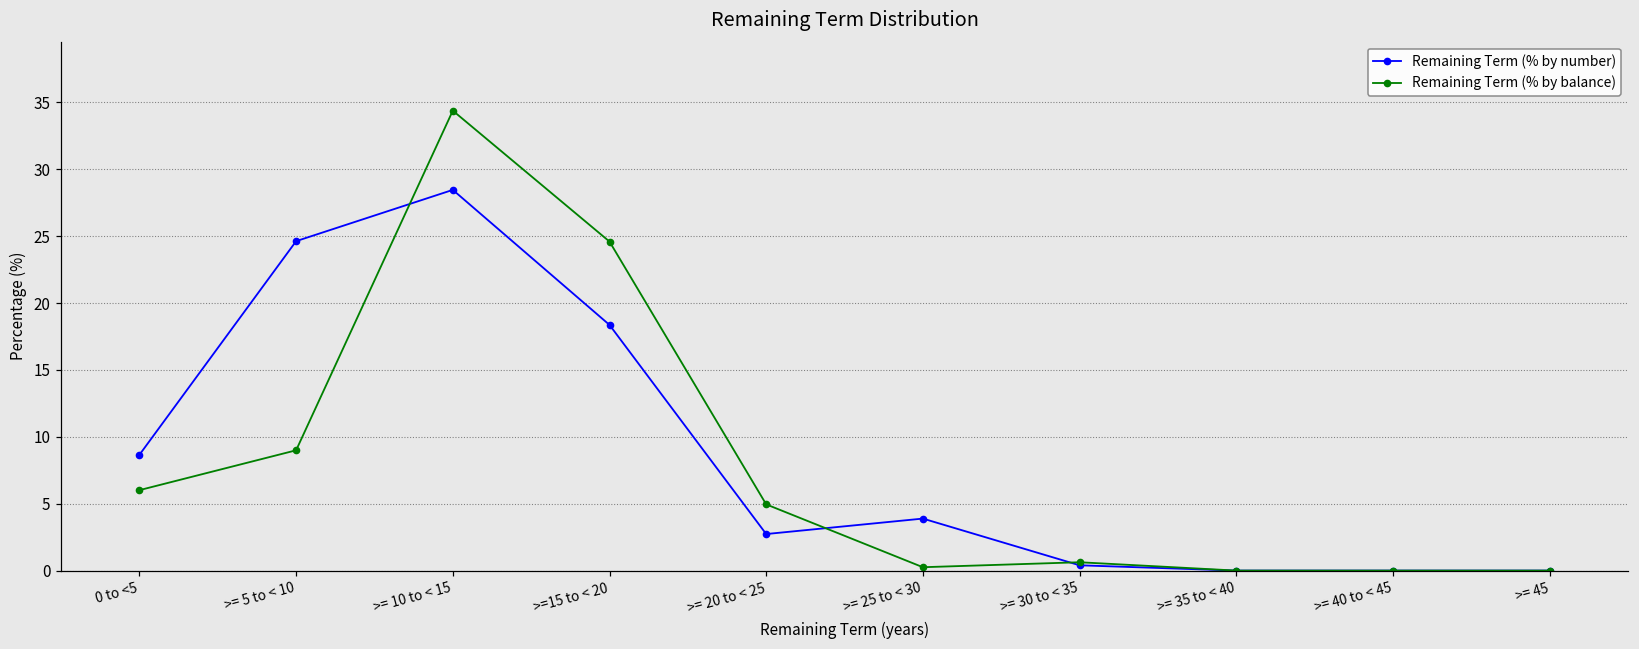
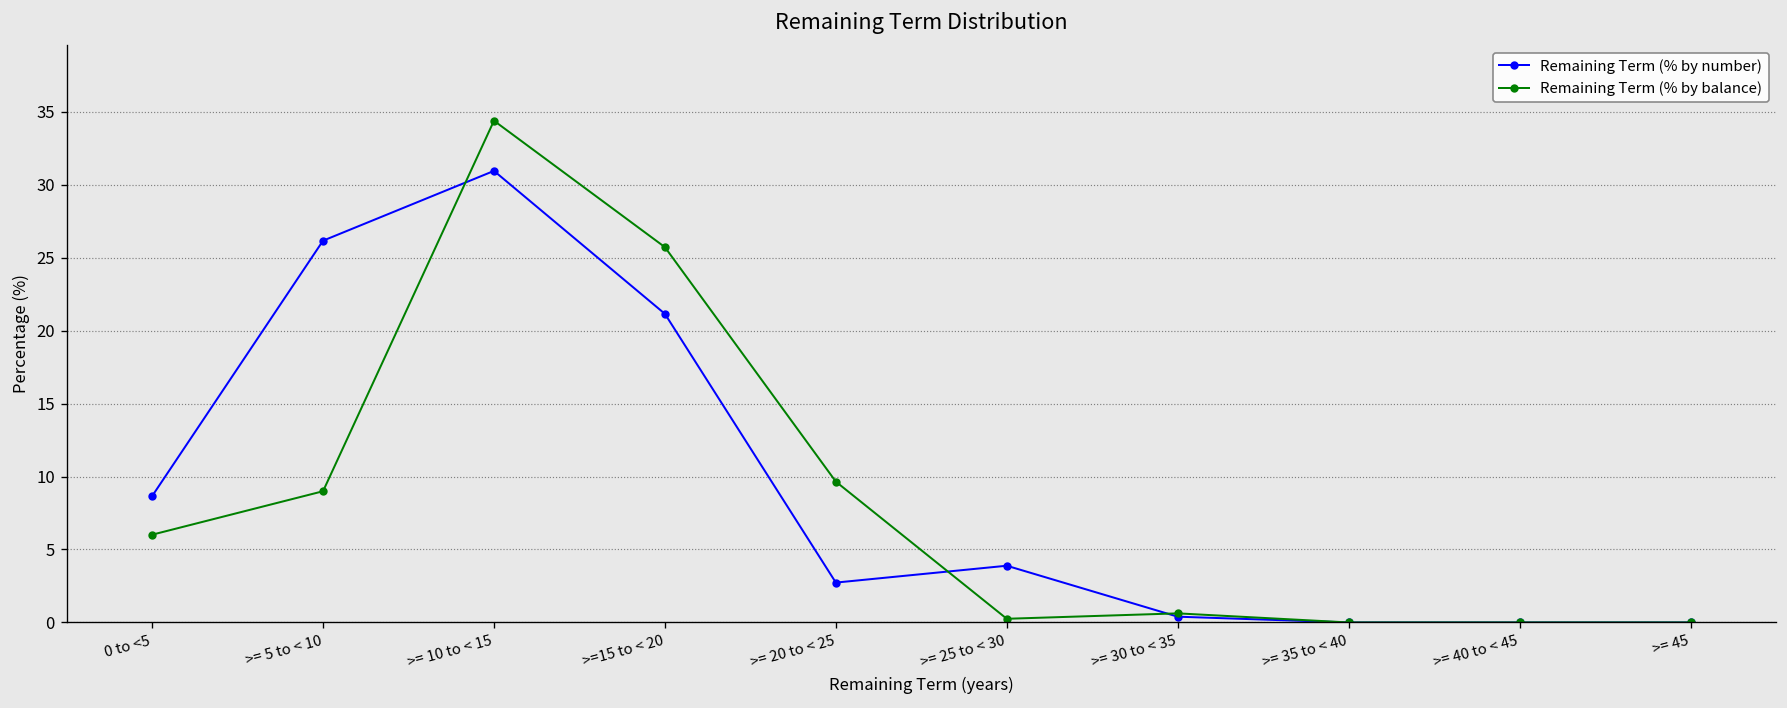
Remaining Term (% by number), >= 5 to < 10: 24.6 -> 26.2
Remaining Term (% by number), >= 10 to < 15: 28.5 -> 30.9
Remaining Term (% by number), >=15 to < 20: 18.4 -> 21.1
Remaining Term (% by balance), >=15 to < 20: 24.6 -> 25.7
Remaining Term (% by balance), >= 20 to < 25: 5.0 -> 9.7
